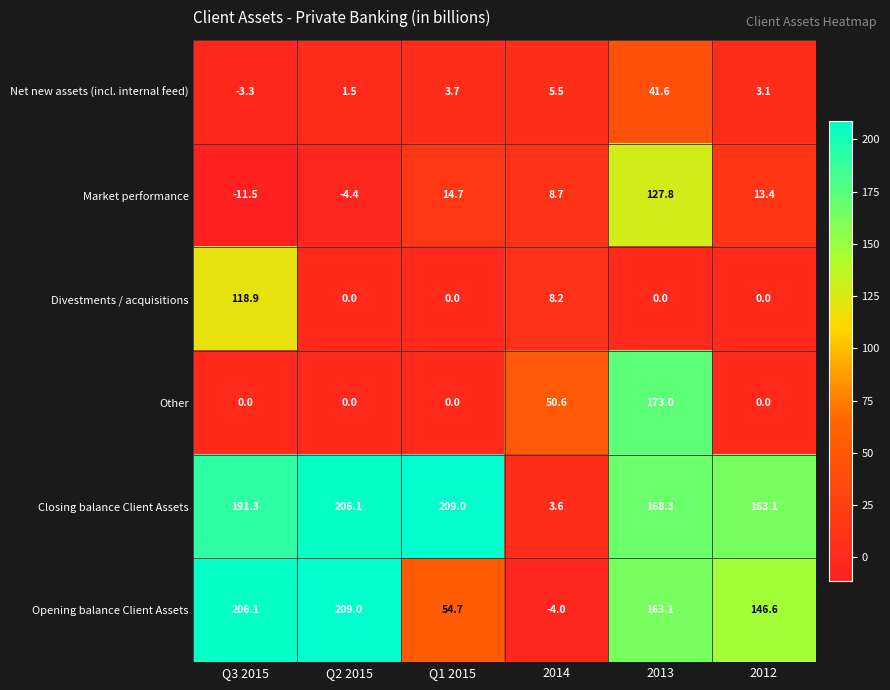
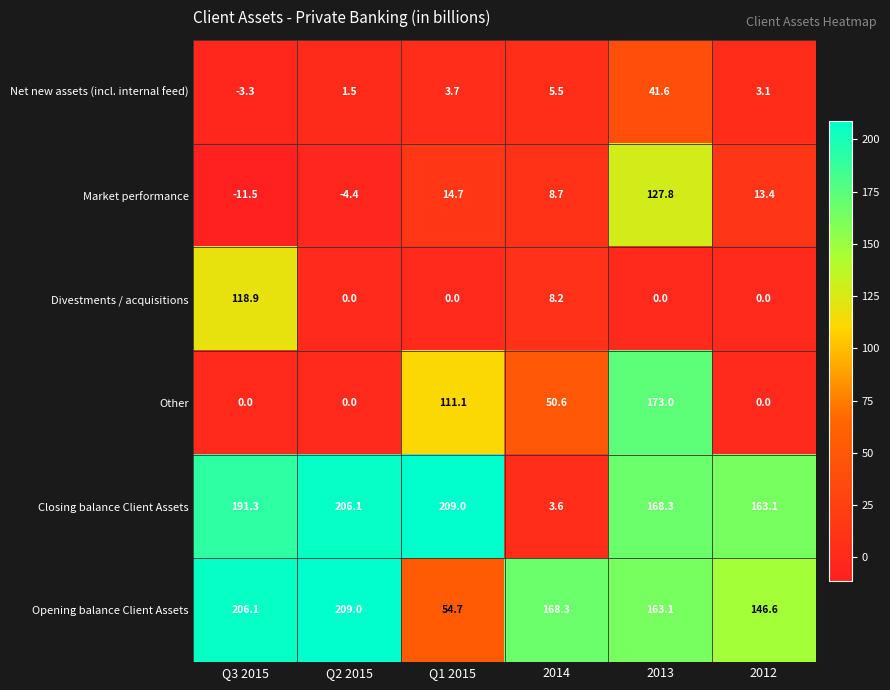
Other, Q1 2015: 0.0 -> 111.1
Opening balance Client Assets, 2014: -4.0 -> 168.3
